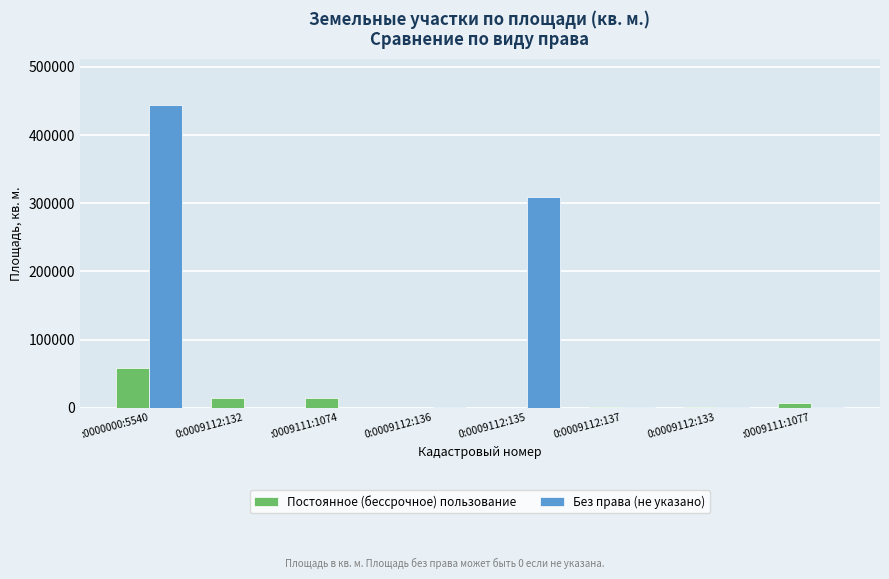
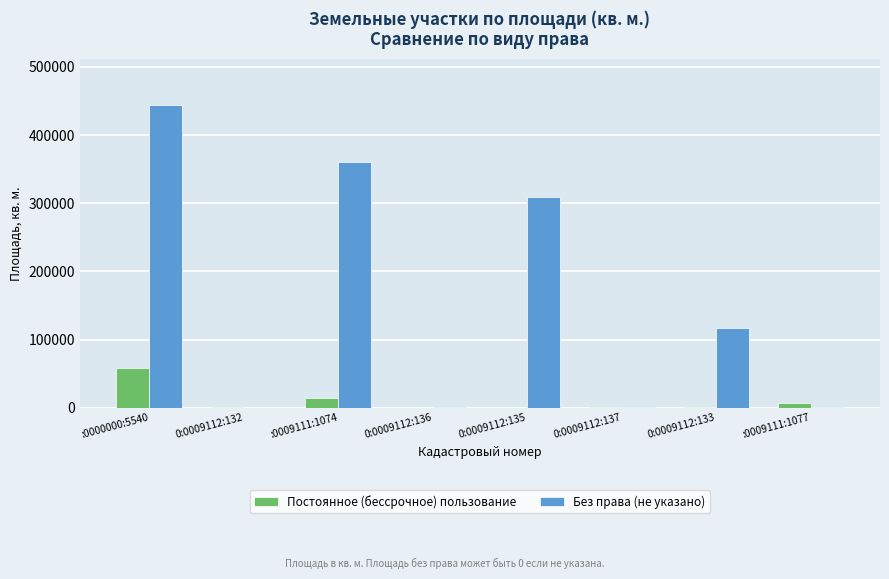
Постоянное (бессрочное) пользование, 0:0009112:132: 10000 -> 0
Без права (не указано), :0009111:1074: 0 -> 360000
Без права (не указано), 0:0009112:133: 0 -> 120000
